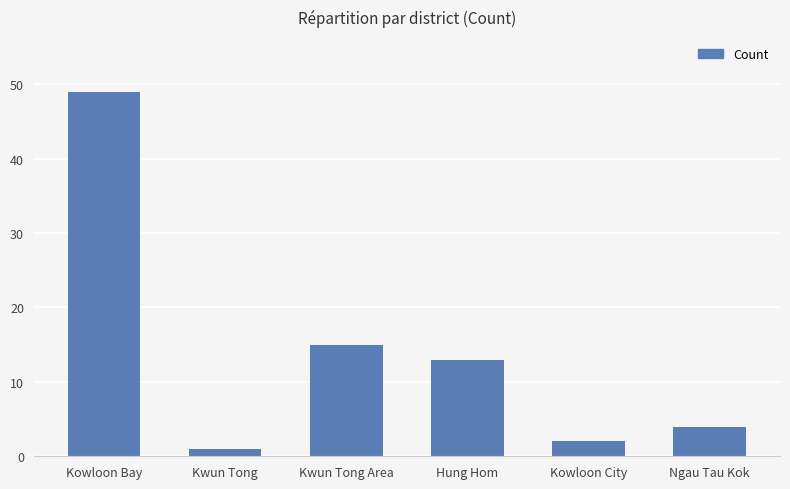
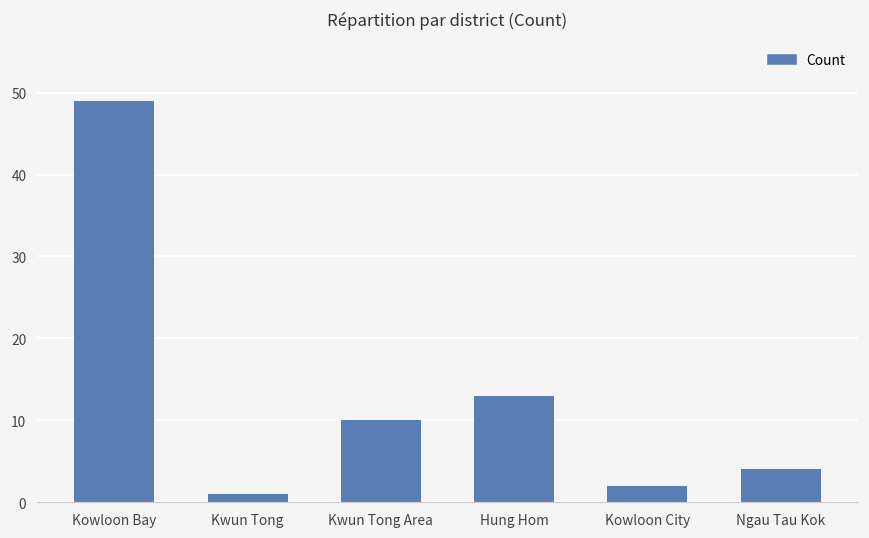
Kwun Tong Area: 15 -> 10
